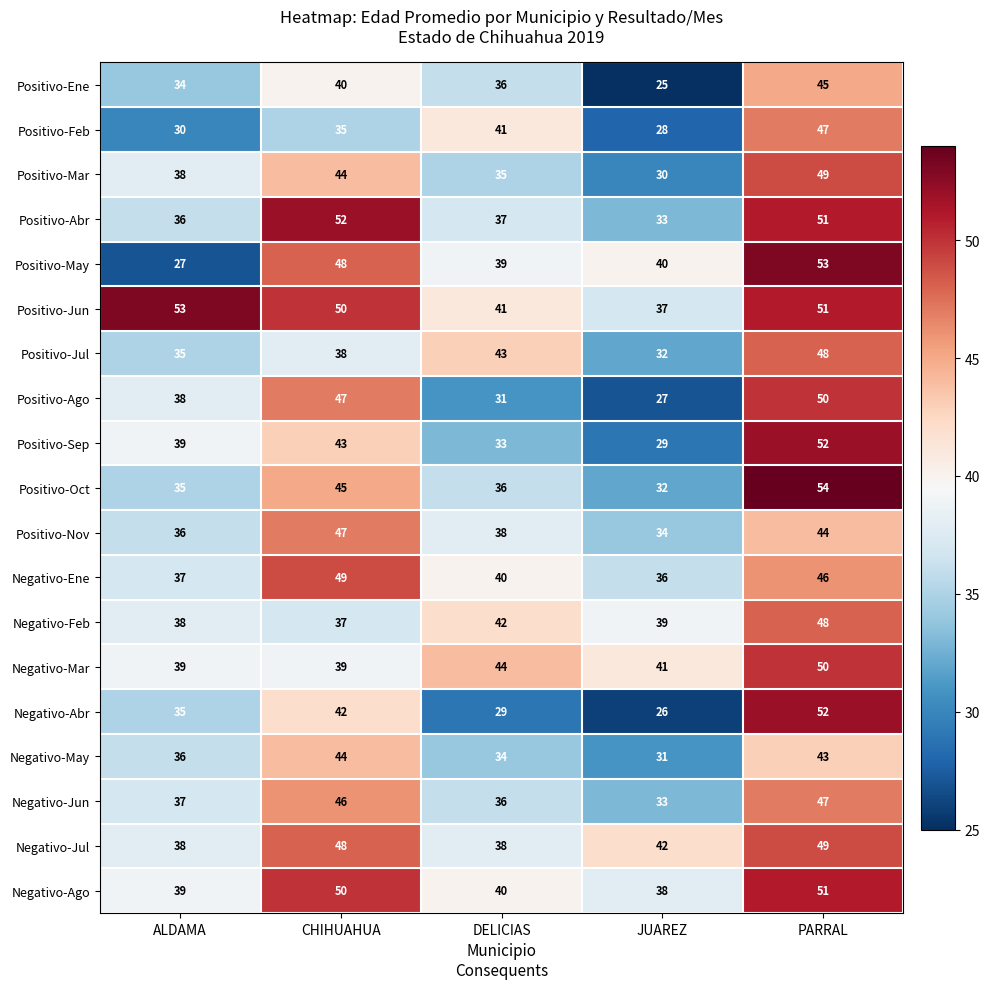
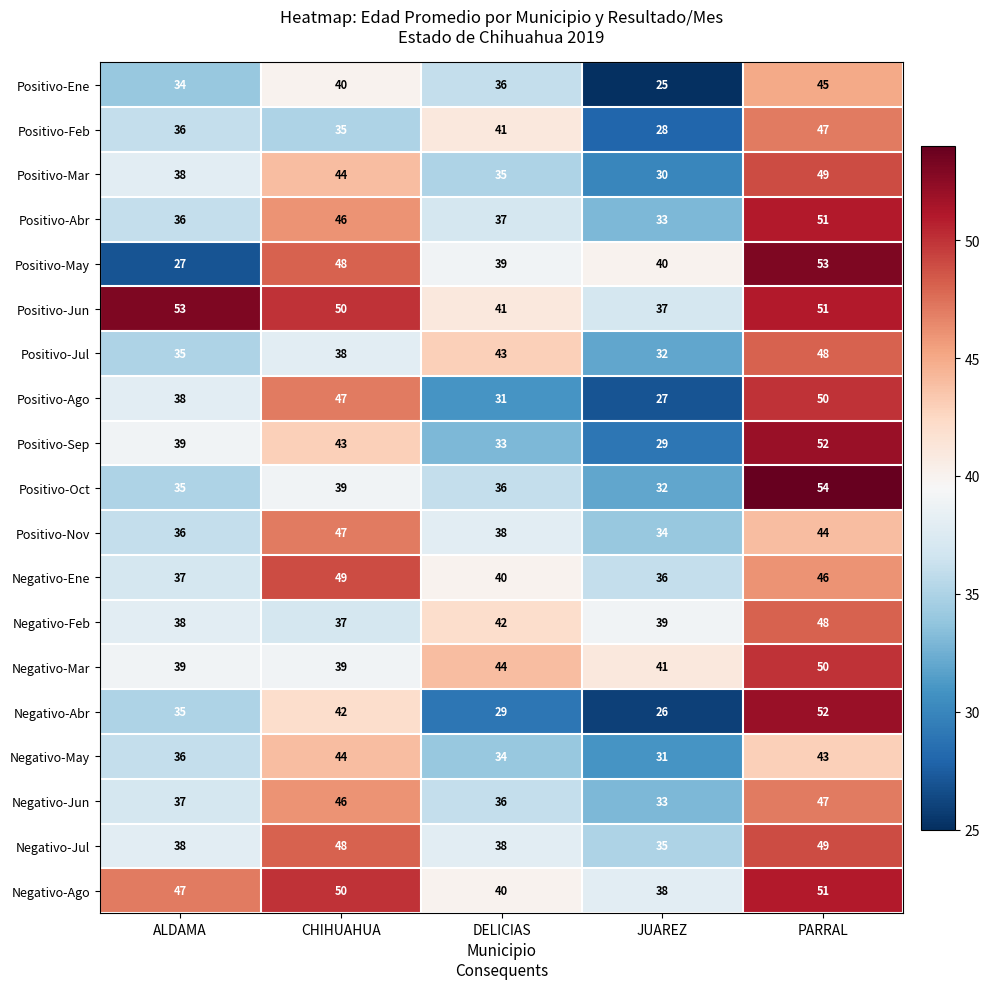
Positivo-Feb, ALDAMA: 30 -> 36
Positivo-Abr, CHIHUAHUA: 52 -> 46
Positivo-Oct, CHIHUAHUA: 45 -> 39
Negativo-Jul, JUAREZ: 42 -> 35
Negativo-Ago, ALDAMA: 39 -> 47
